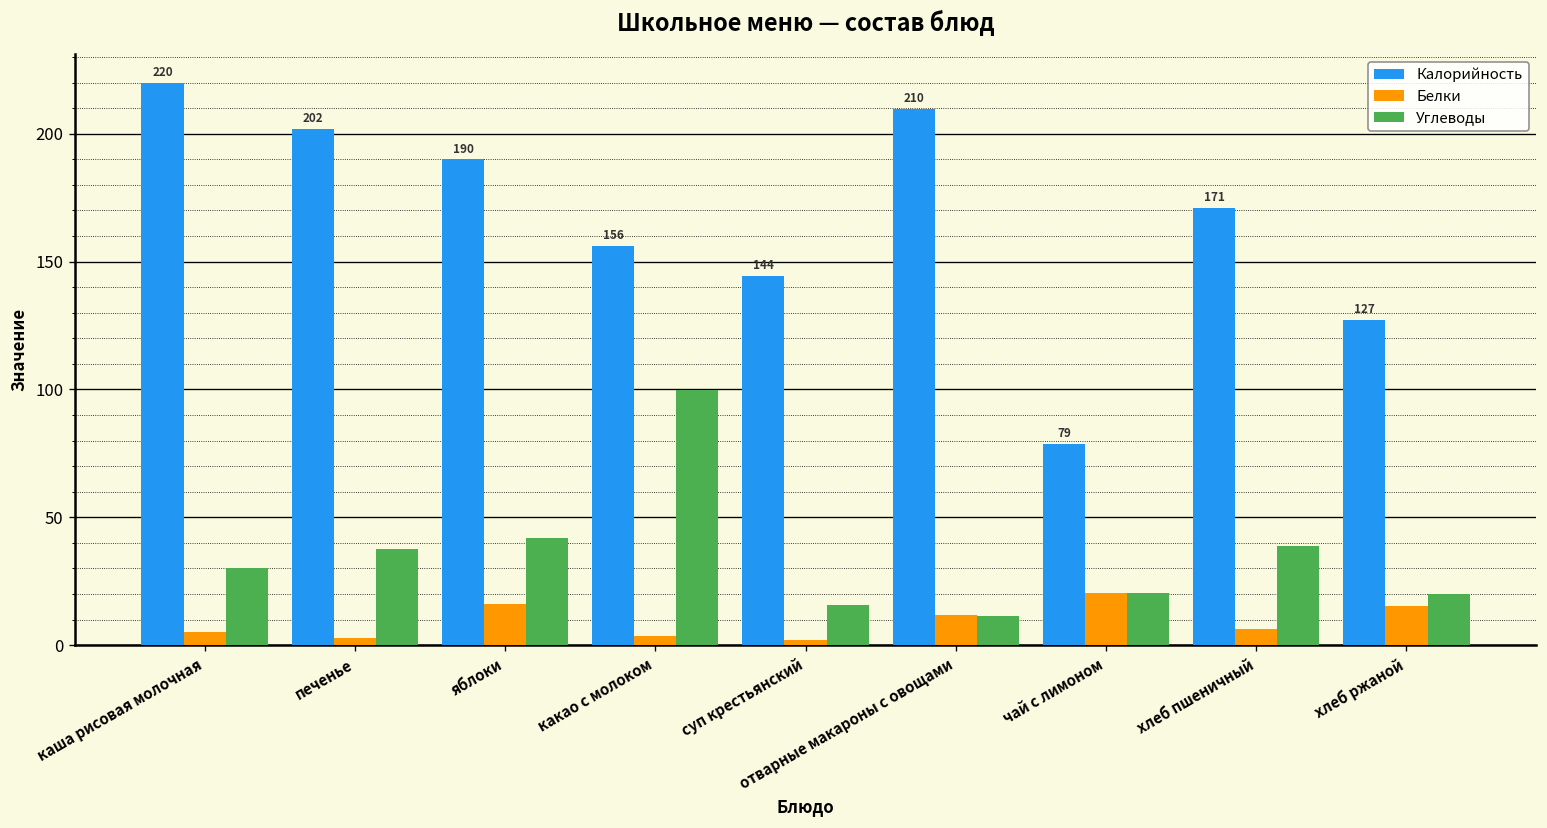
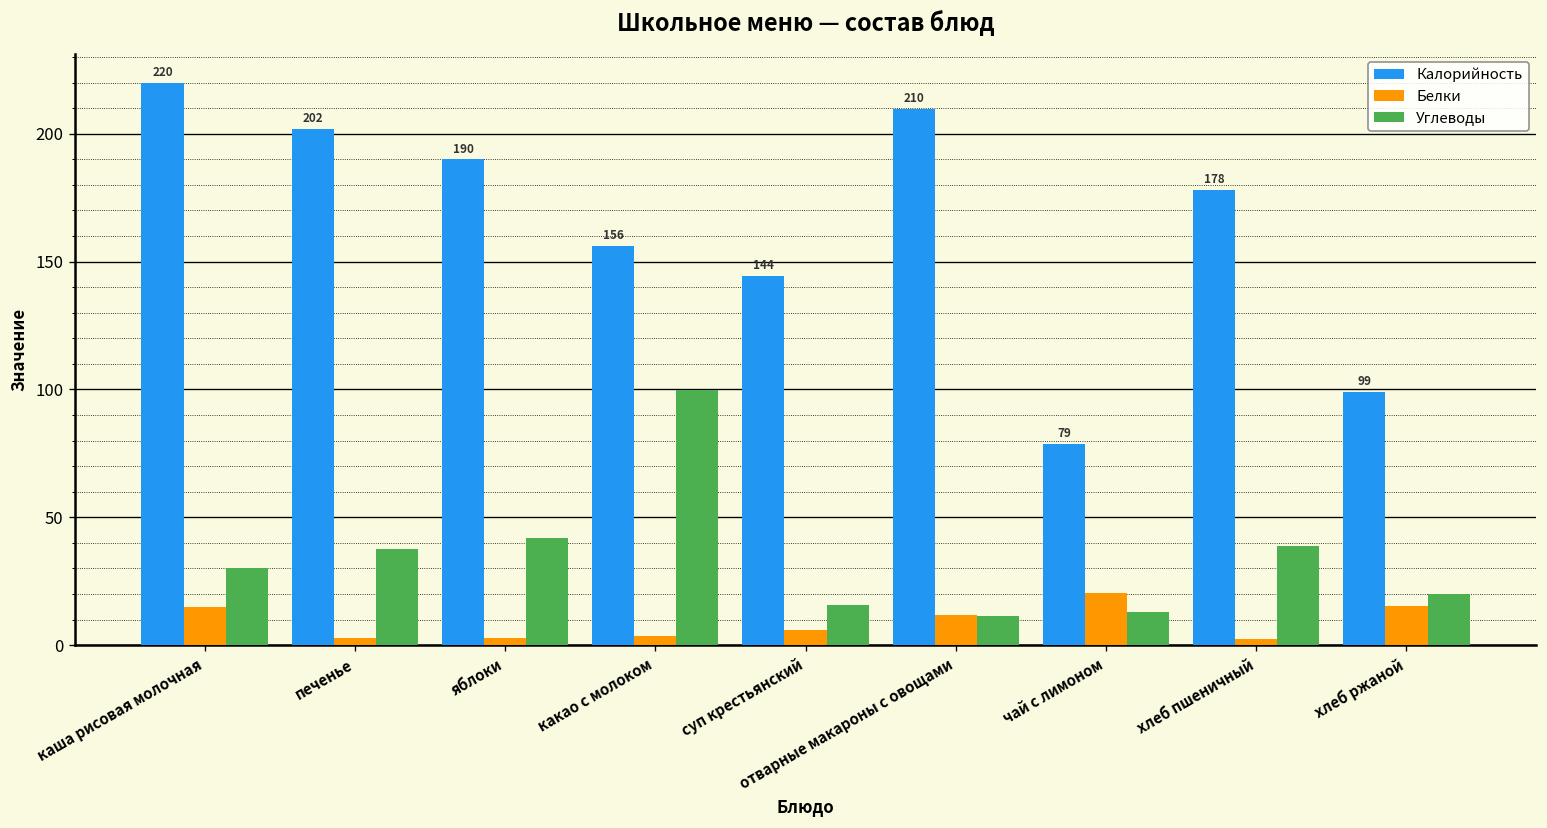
Белки, каша рисовая молочная: 5 -> 15
Белки, яблоки: 16 -> 3
Белки, суп крестьянский: 2 -> 6
Углеводы, чай с лимоном: 20 -> 13
Калорийность, хлеб пшеничный: 171 -> 178
Белки, хлеб пшеничный: 6 -> 2
Калорийность, хлеб ржаной: 127 -> 99
